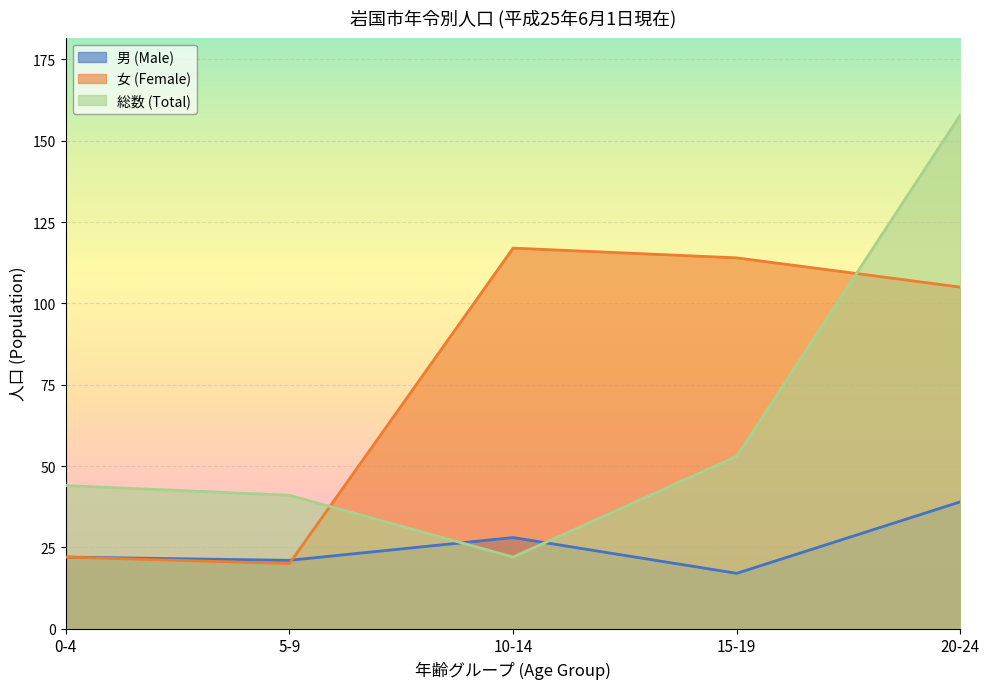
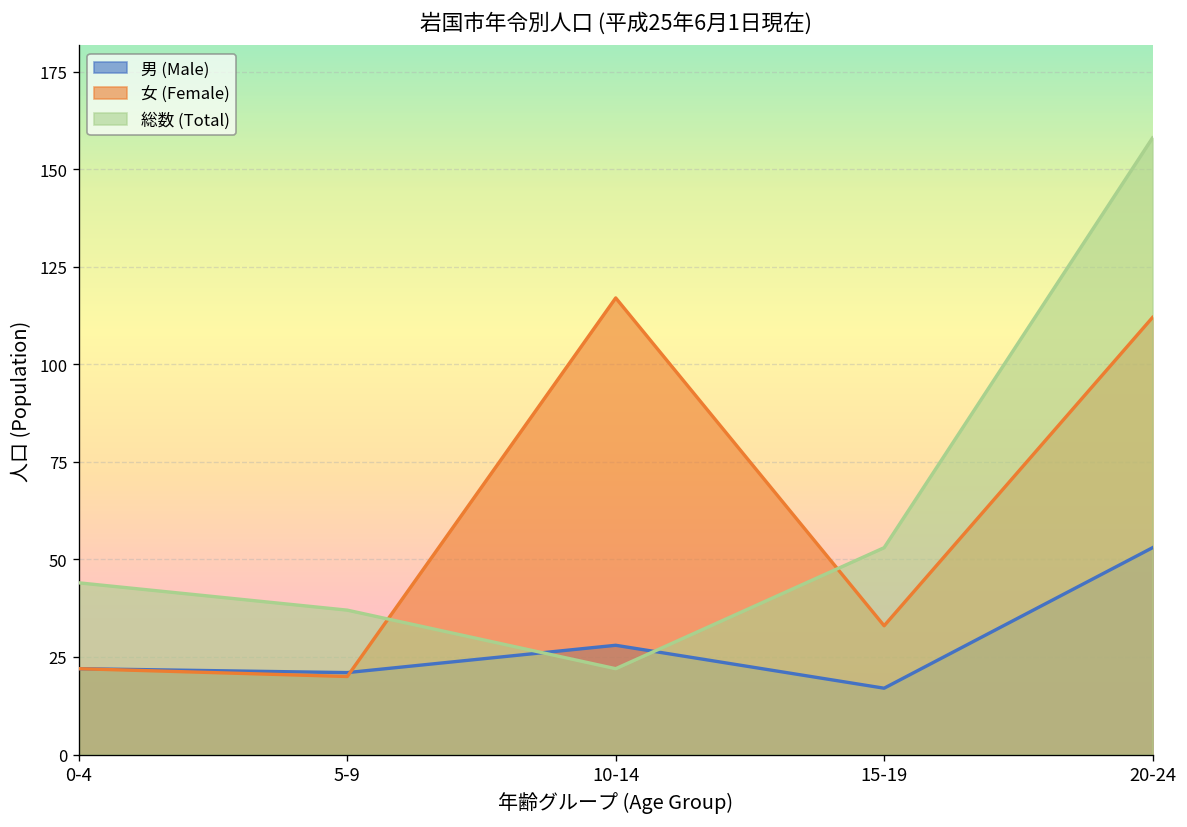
総数 (Total), 5-9: 41 -> 37
女 (Female), 15-19: 114 -> 33
男 (Male), 20-24: 39 -> 53
女 (Female), 20-24: 105 -> 112
